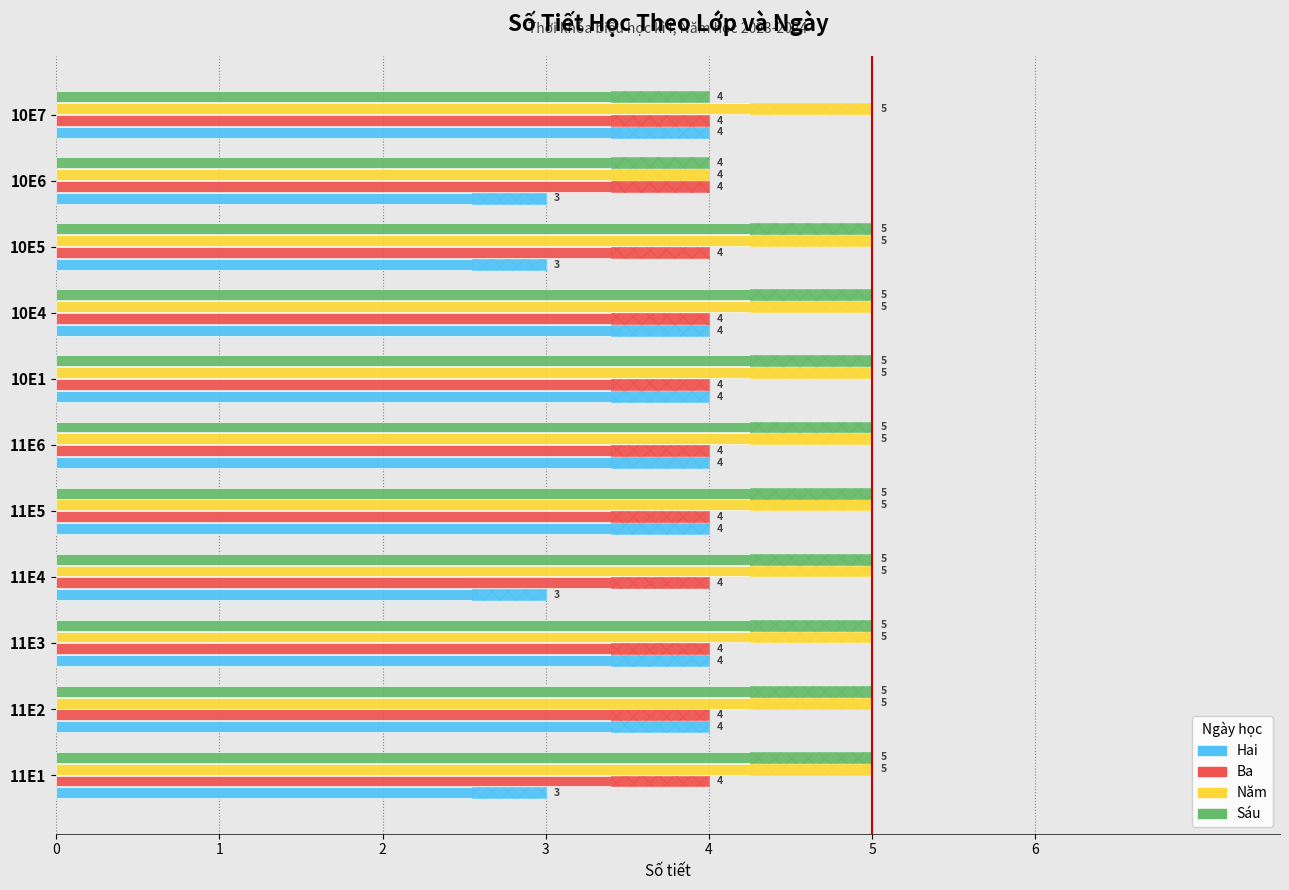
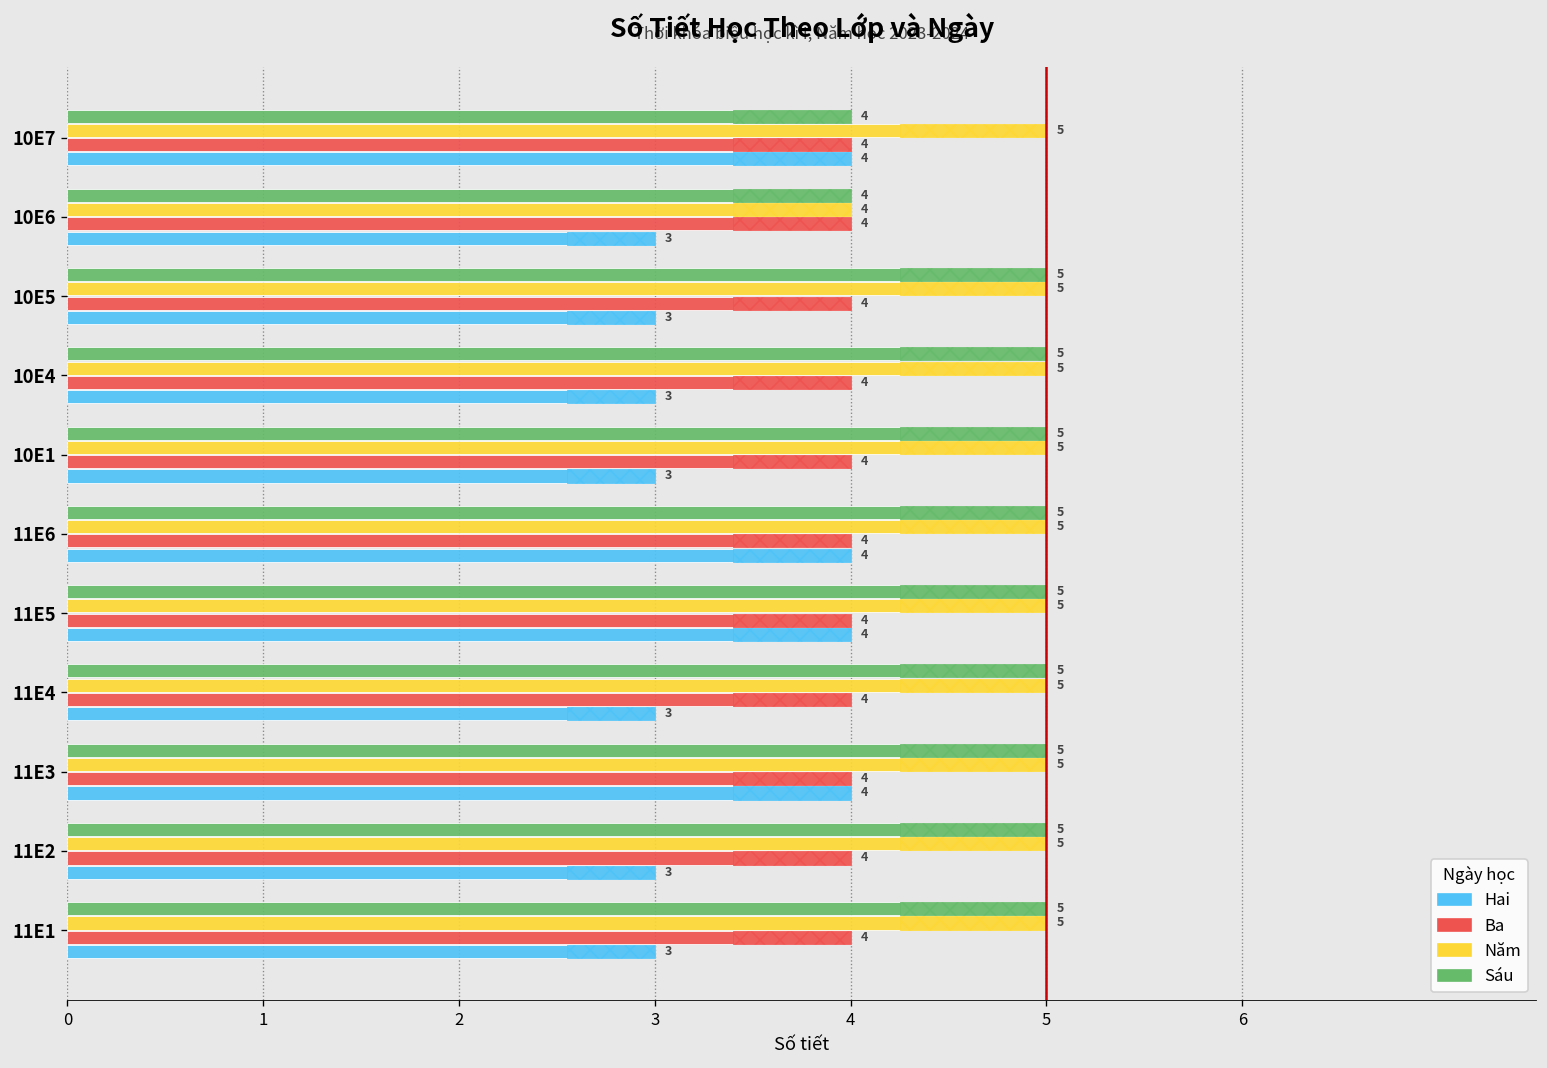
Hai, 10E4: 4 -> 3
Hai, 10E1: 4 -> 3
Hai, 11E2: 4 -> 3
